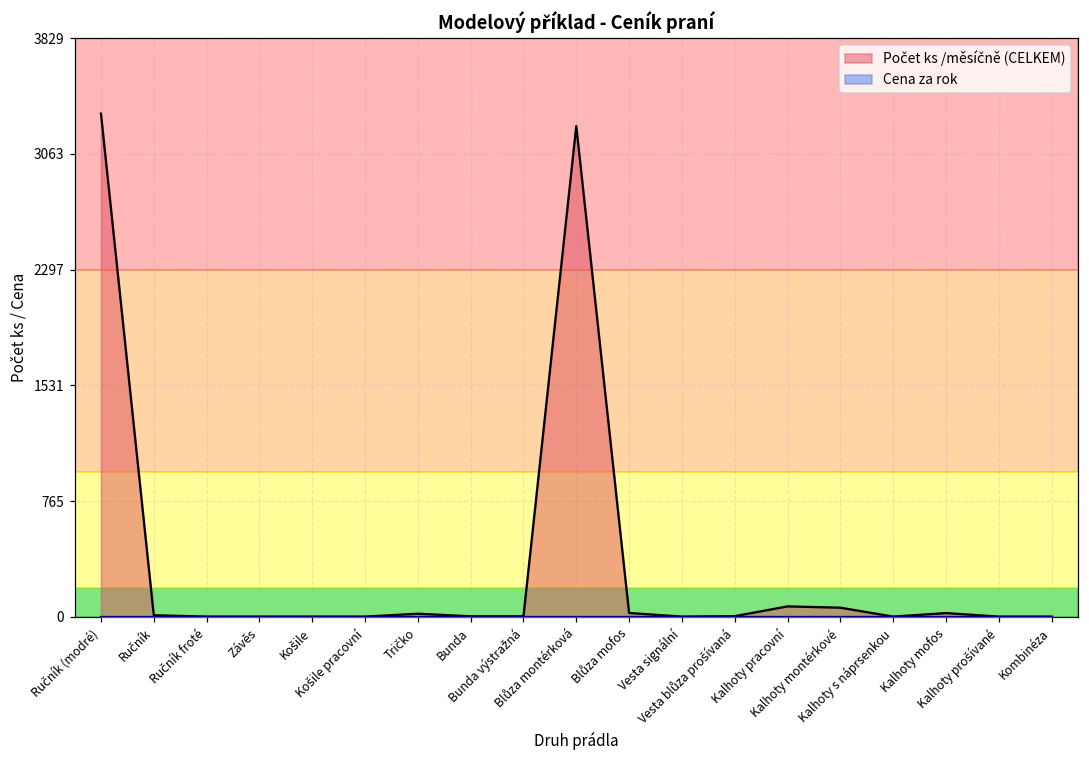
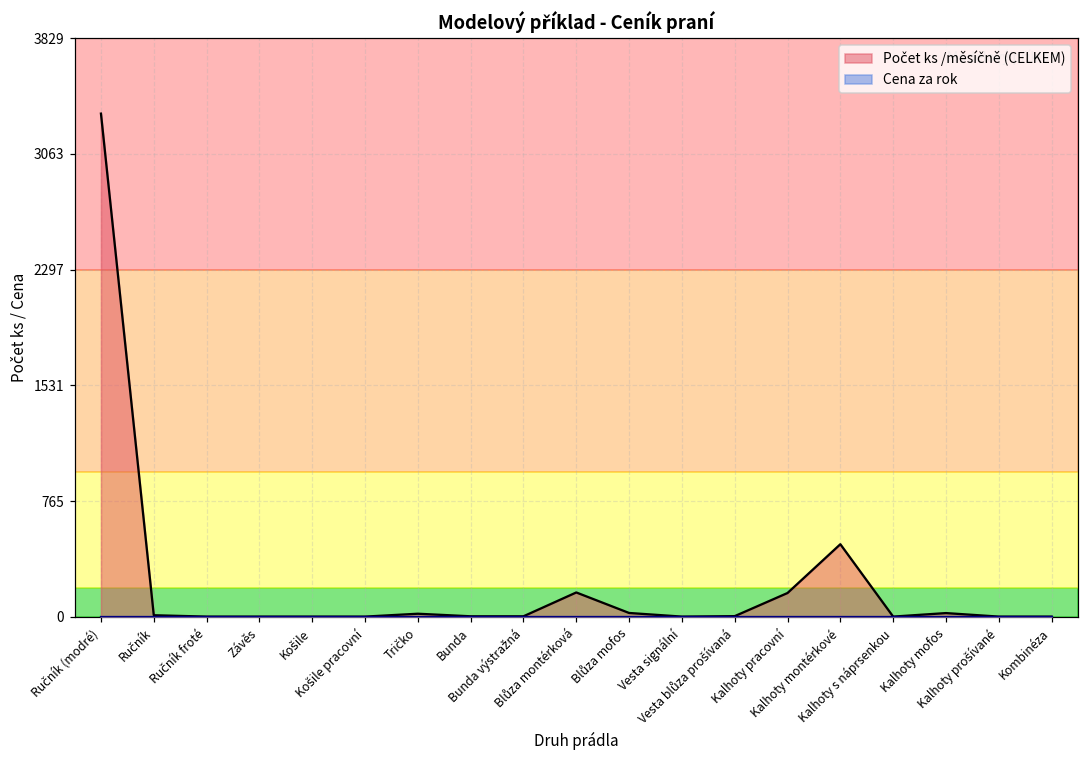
Počet ks /měsíčně (CELKEM), Blůza montérková: 3250 -> 160
Počet ks /měsíčně (CELKEM), Kalhoty pracovní: 70 -> 160
Počet ks /měsíčně (CELKEM), Kalhoty montérkové: 60 -> 480
